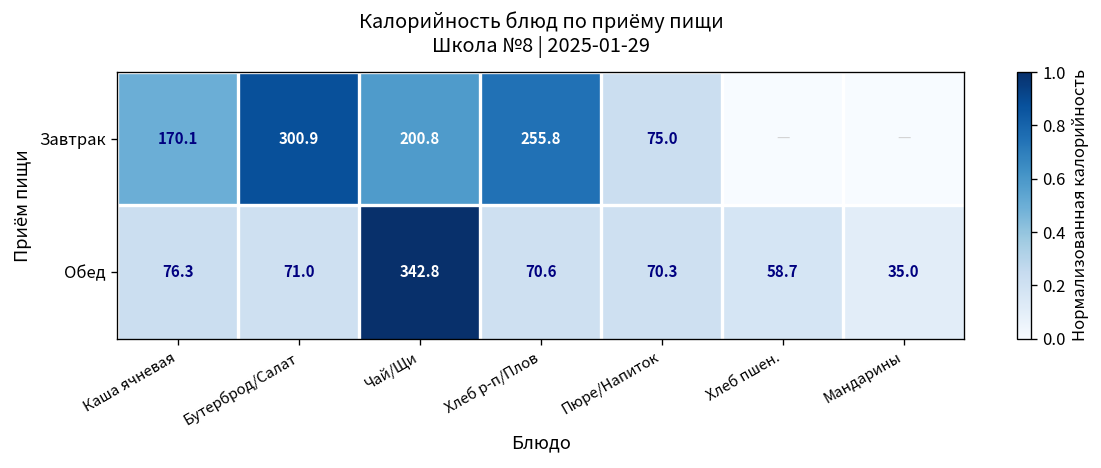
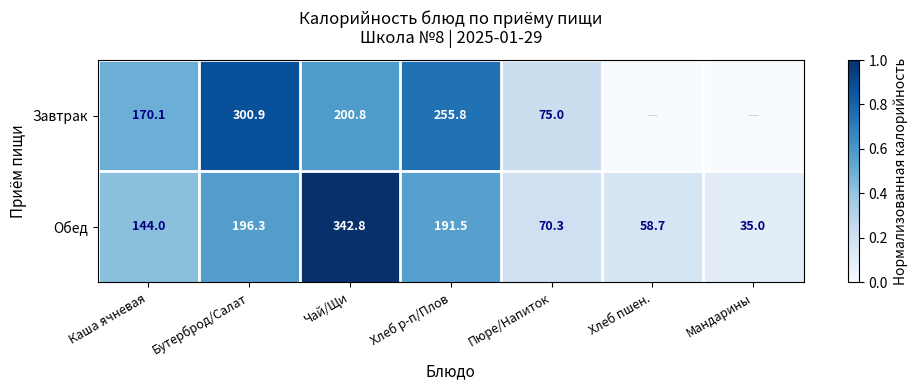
Обед, Каша ячневая: 76.3 -> 144.0
Обед, Бутерброд/Салат: 71.0 -> 196.3
Обед, Хлеб р-п/Плов: 70.6 -> 191.5
